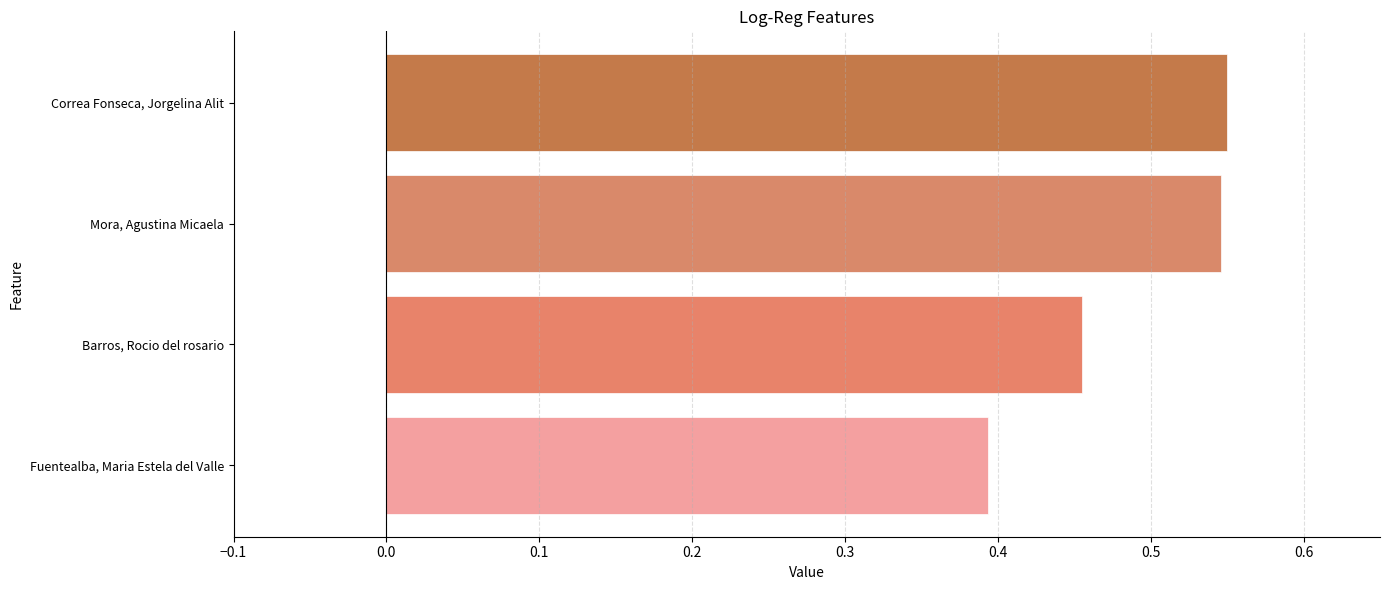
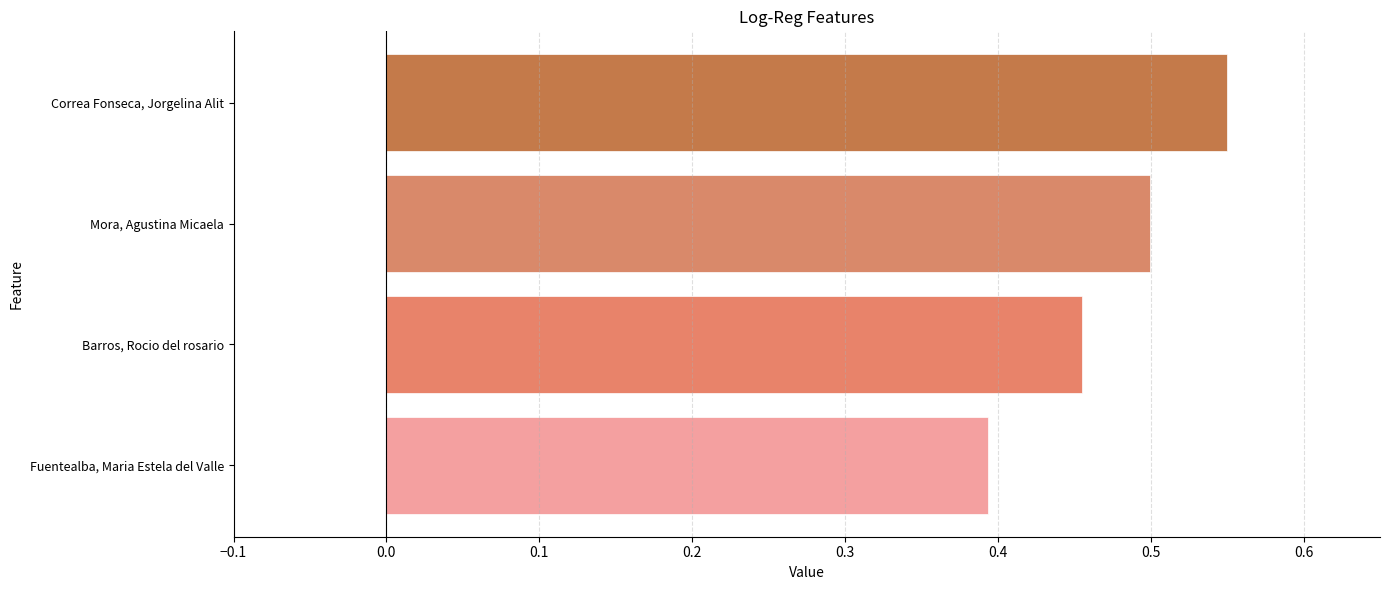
Mora, Agustina Micaela: 0.546 -> 0.499
